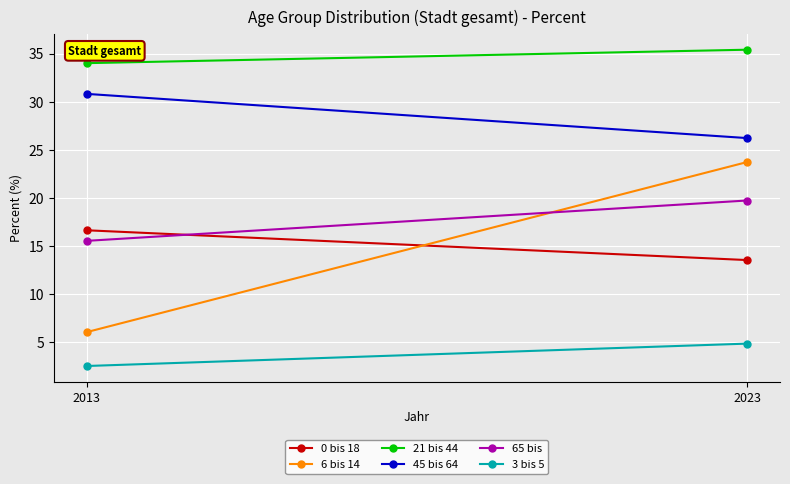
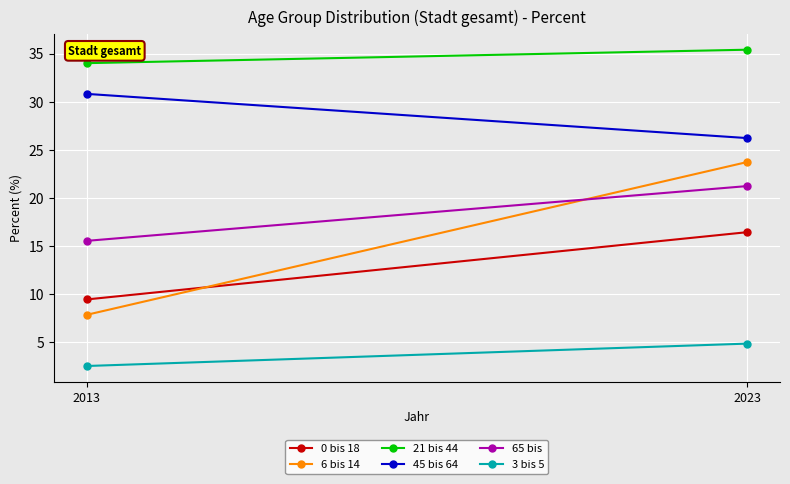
0 bis 18, 2013: 17 -> 9
6 bis 14, 2013: 6 -> 8
0 bis 18, 2023: 14 -> 16
65 bis, 2023: 20 -> 21
